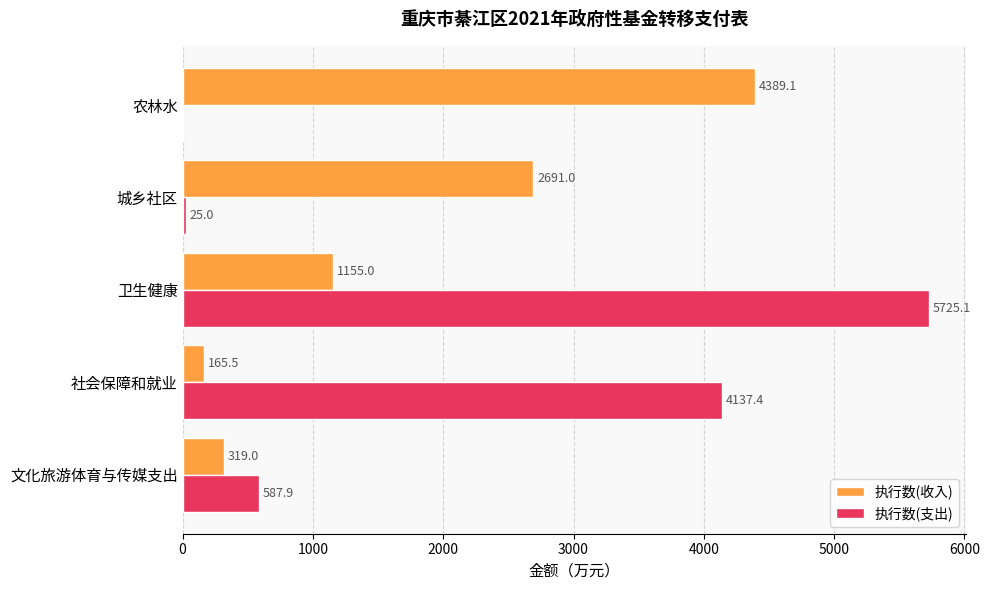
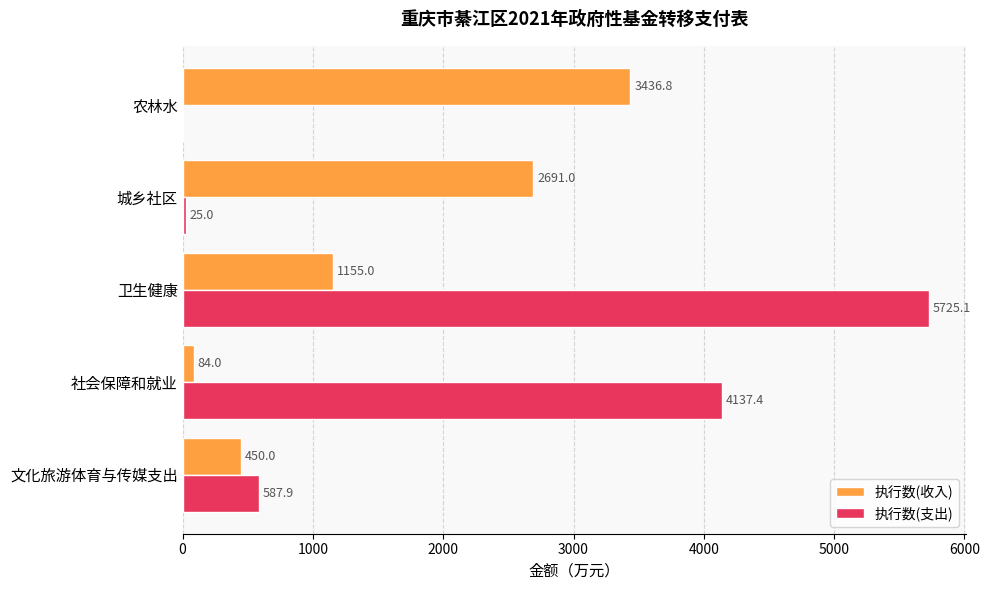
执行数(收入), 农林水: 4389.1 -> 3436.8
执行数(收入), 社会保障和就业: 165.5 -> 84.0
执行数(收入), 文化旅游体育与传媒支出: 319.0 -> 450.0
